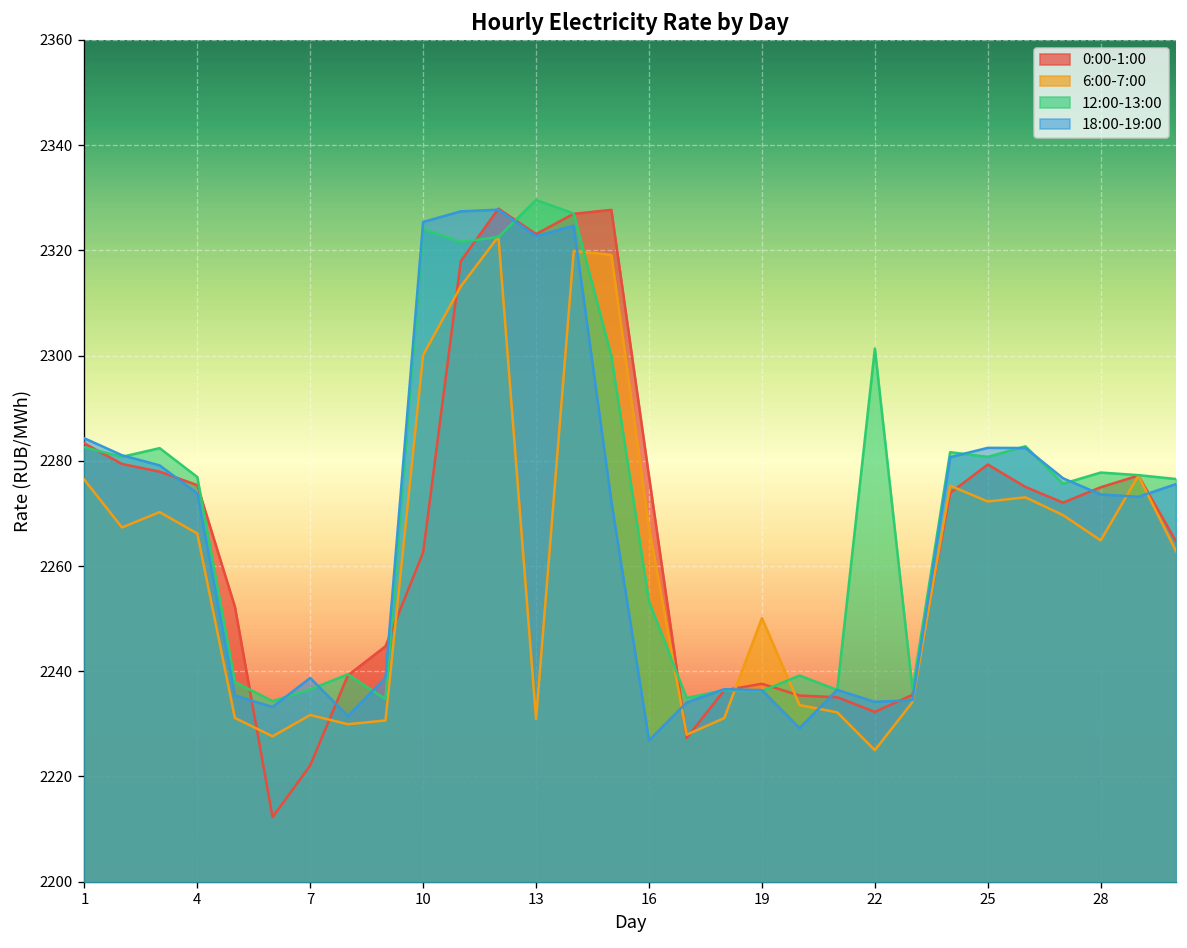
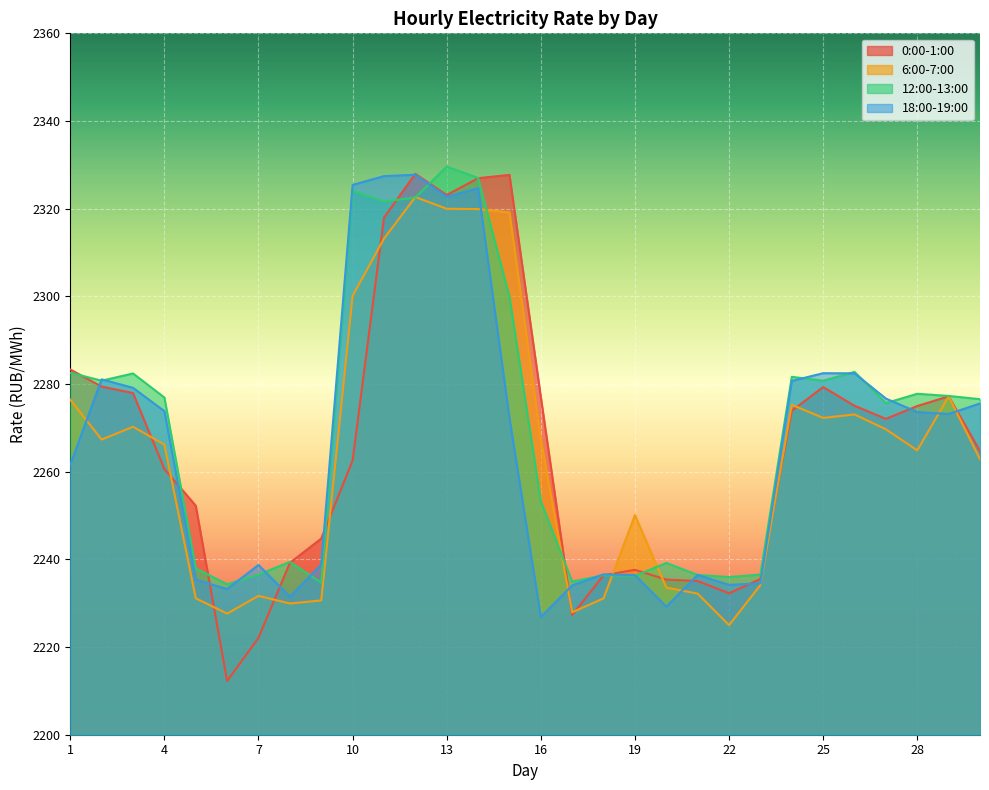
18:00-19:00, 1: 2284 -> 2262
0:00-1:00, 4: 2275 -> 2261
6:00-7:00, 13: 2231 -> 2320
12:00-13:00, 22: 2301 -> 2236
